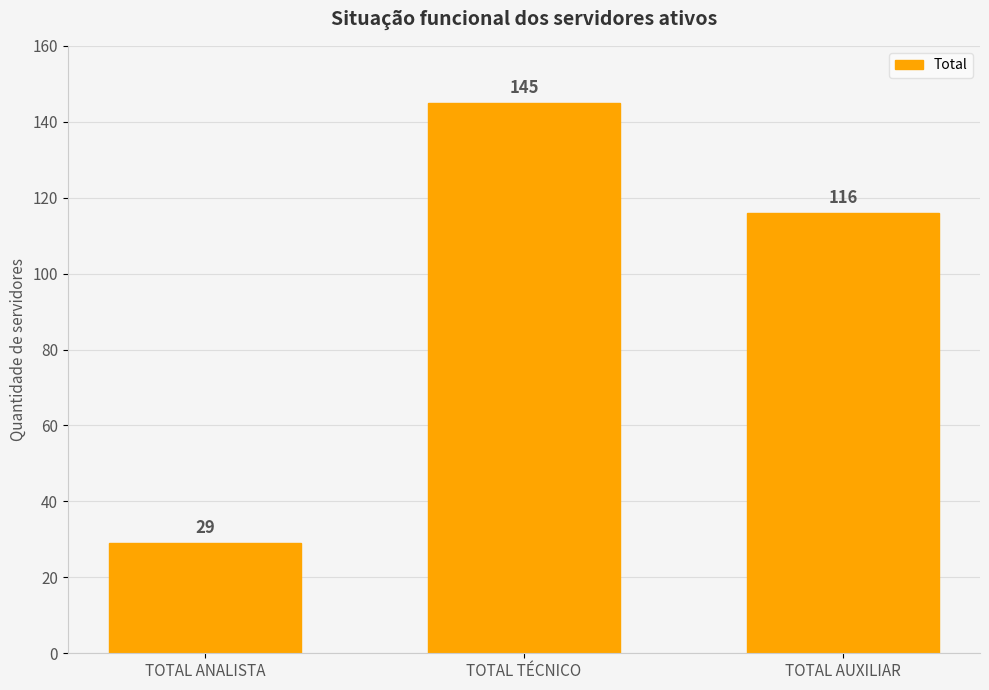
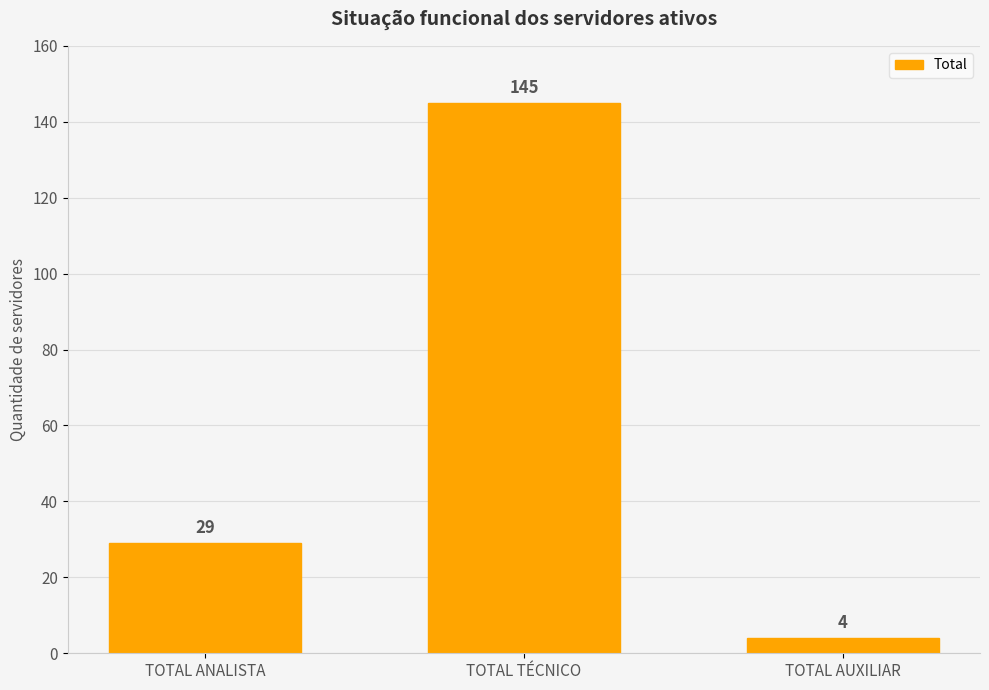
TOTAL AUXILIAR: 116 -> 4
